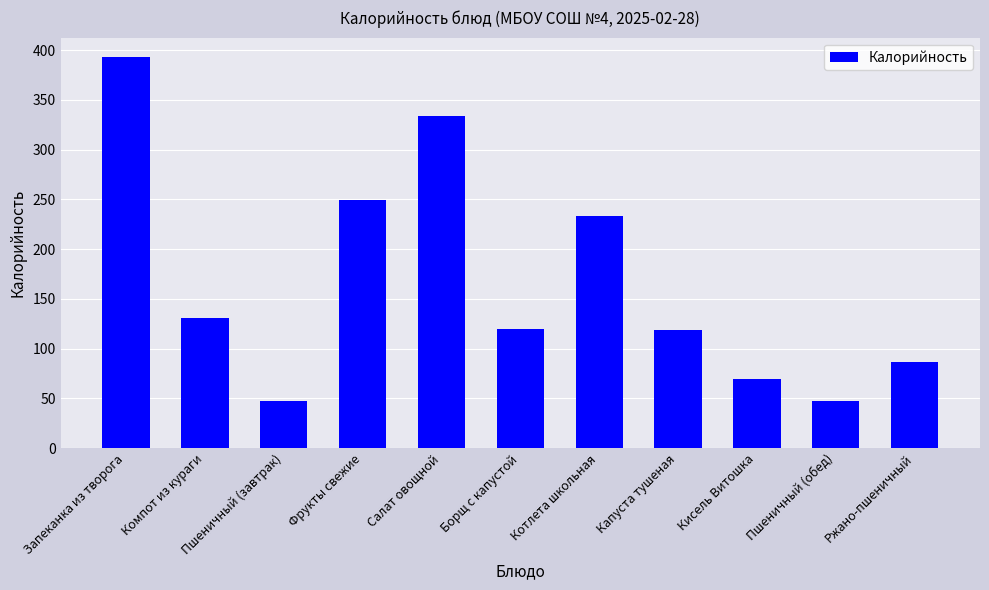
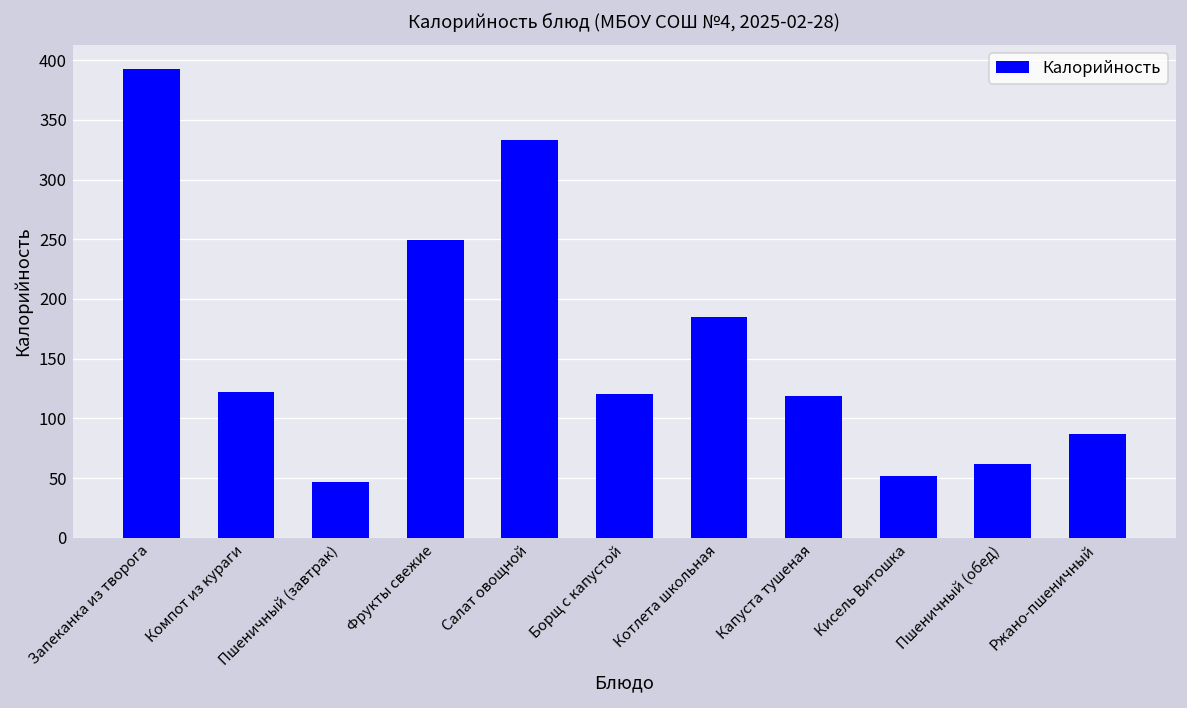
Компот из кураги: 130 -> 120
Котлета школьная: 230 -> 180
Кисель Витошка: 70 -> 50
Пшеничный (обед): 50 -> 60
